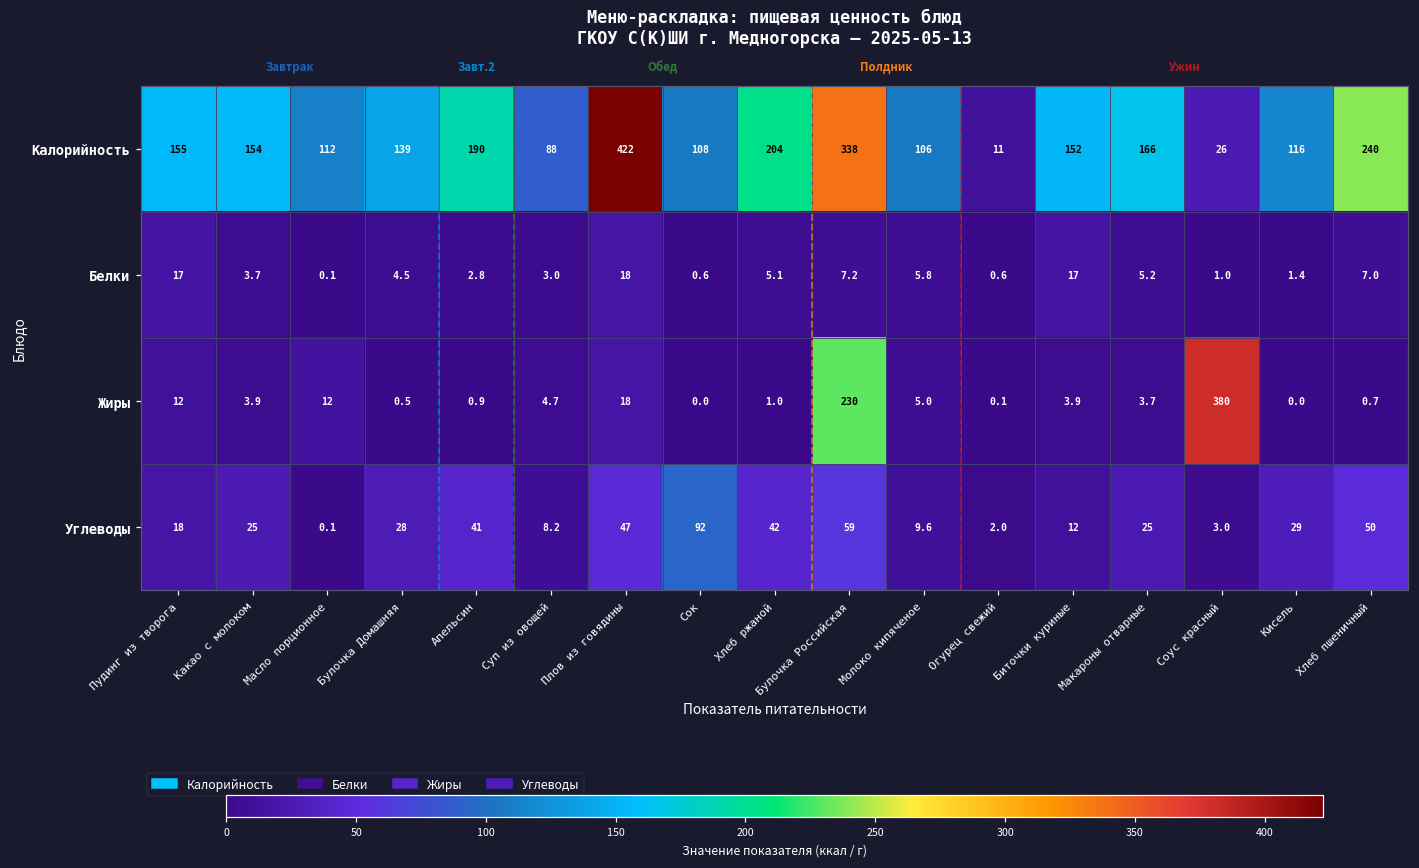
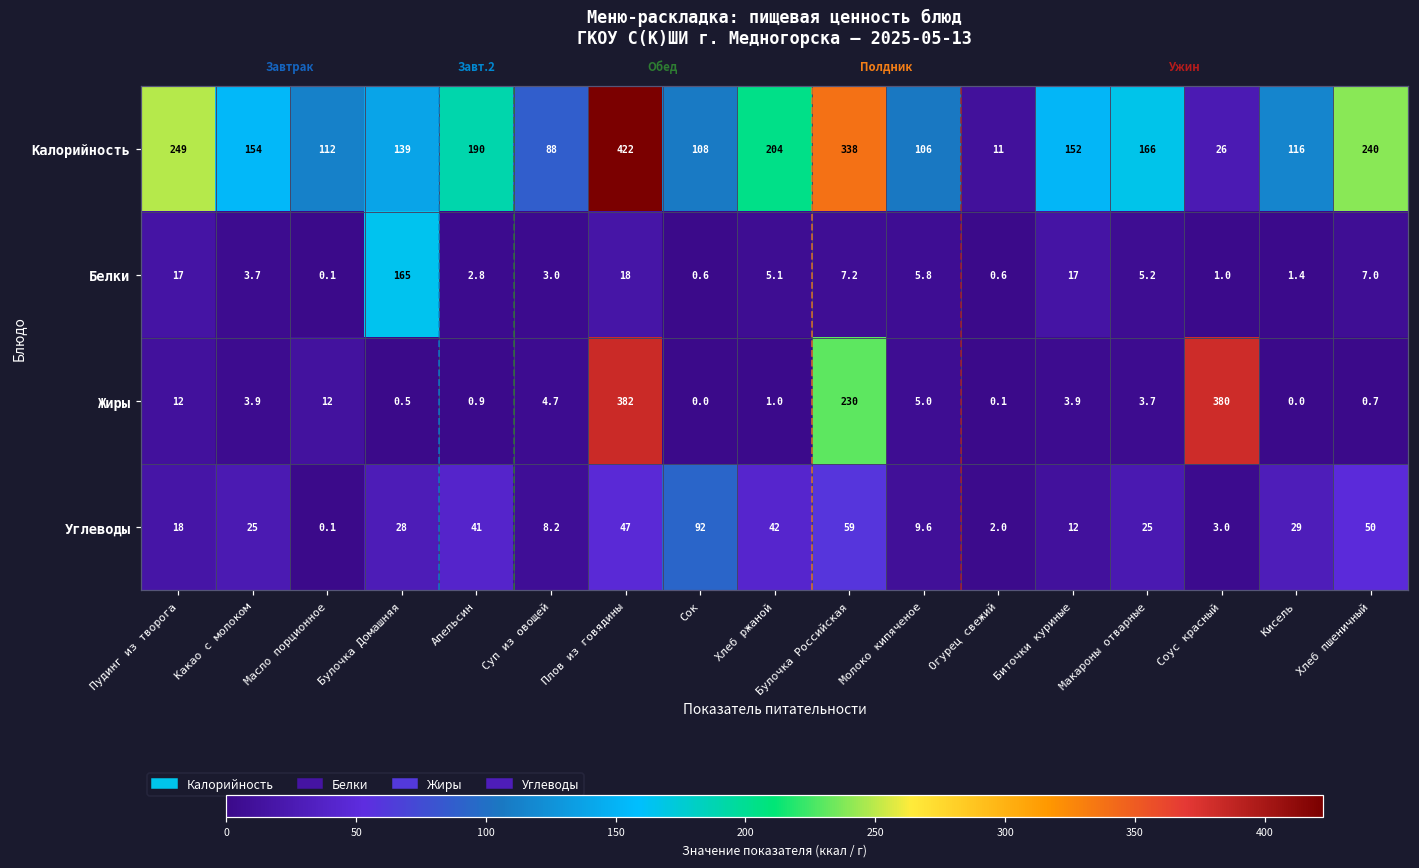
Калорийность, Пудинг из творога: 155 -> 249
Белки, Булочка Домашняя: 4.5 -> 165
Жиры, Плов из говядины: 18 -> 382
